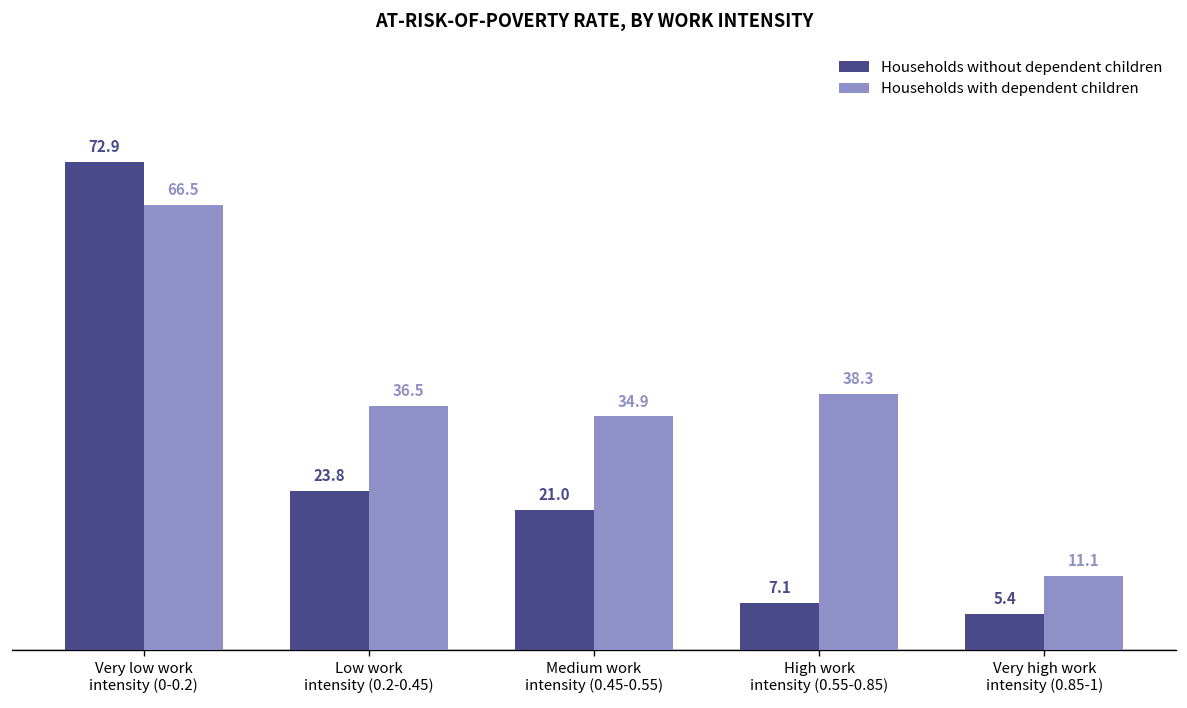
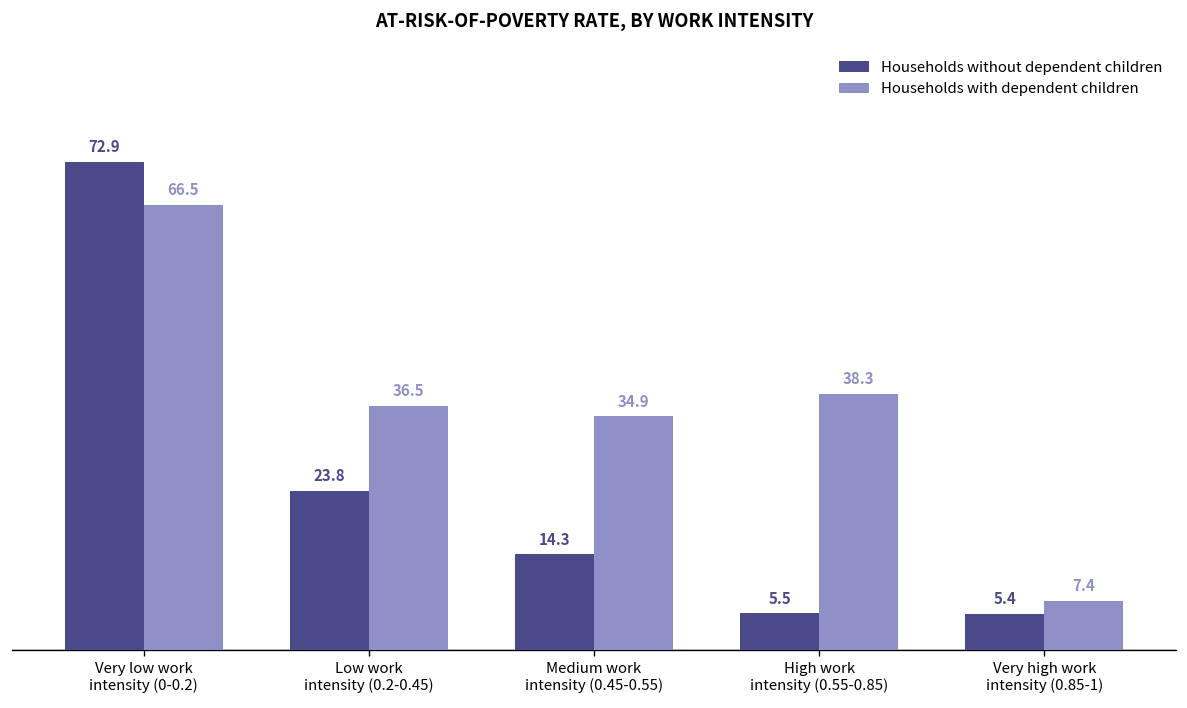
Households without dependent children, Medium work intensity (0.45-0.55): 21.0 -> 14.3
Households without dependent children, High work intensity (0.55-0.85): 7.1 -> 5.5
Households with dependent children, Very high work intensity (0.85-1): 11.1 -> 7.4
